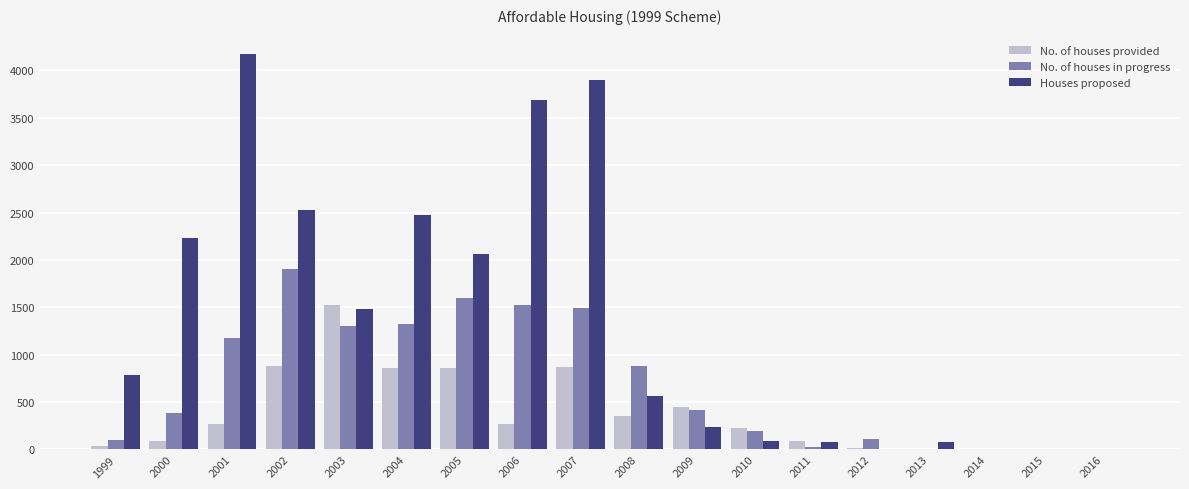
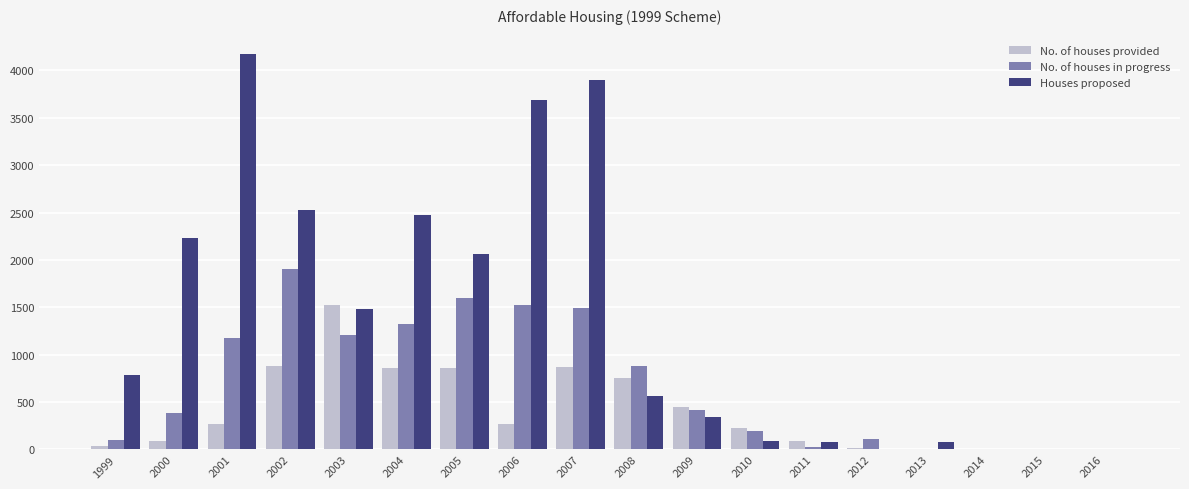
No. of houses in progress, 2003: 1300 -> 1200
No. of houses provided, 2008: 300 -> 800
Houses proposed, 2009: 200 -> 300
